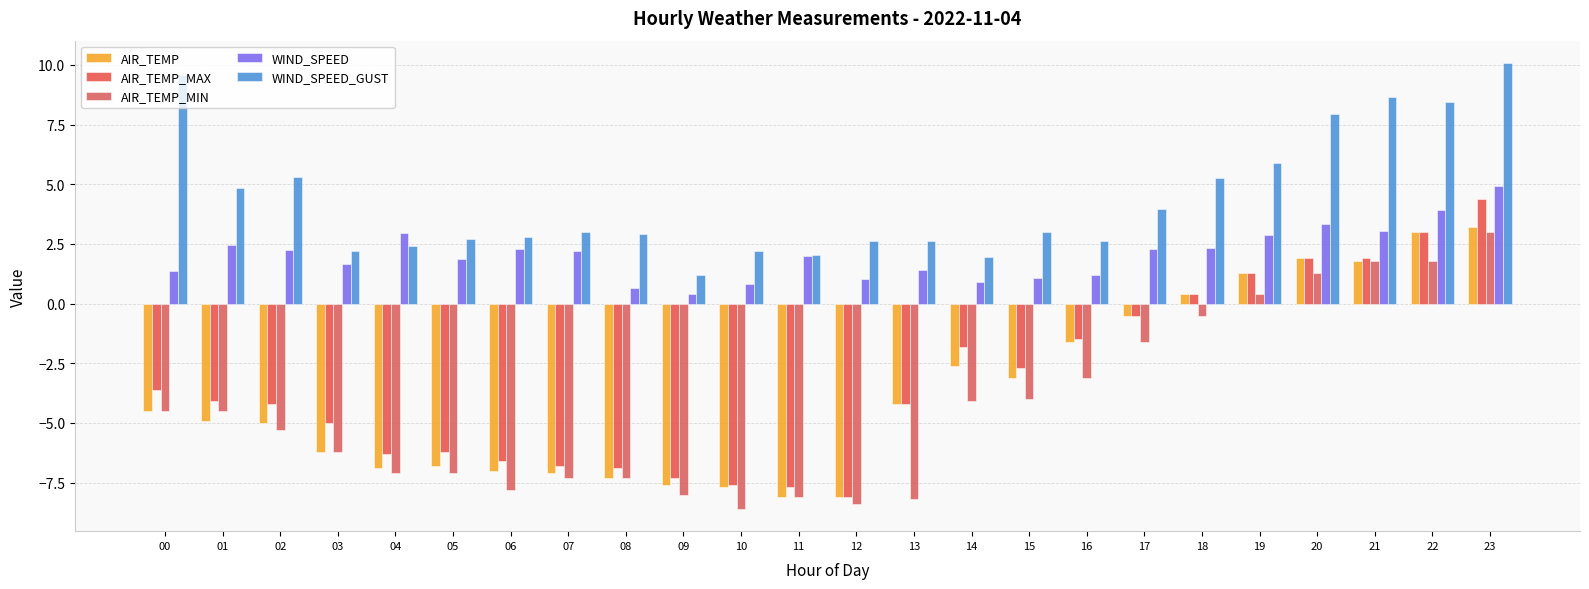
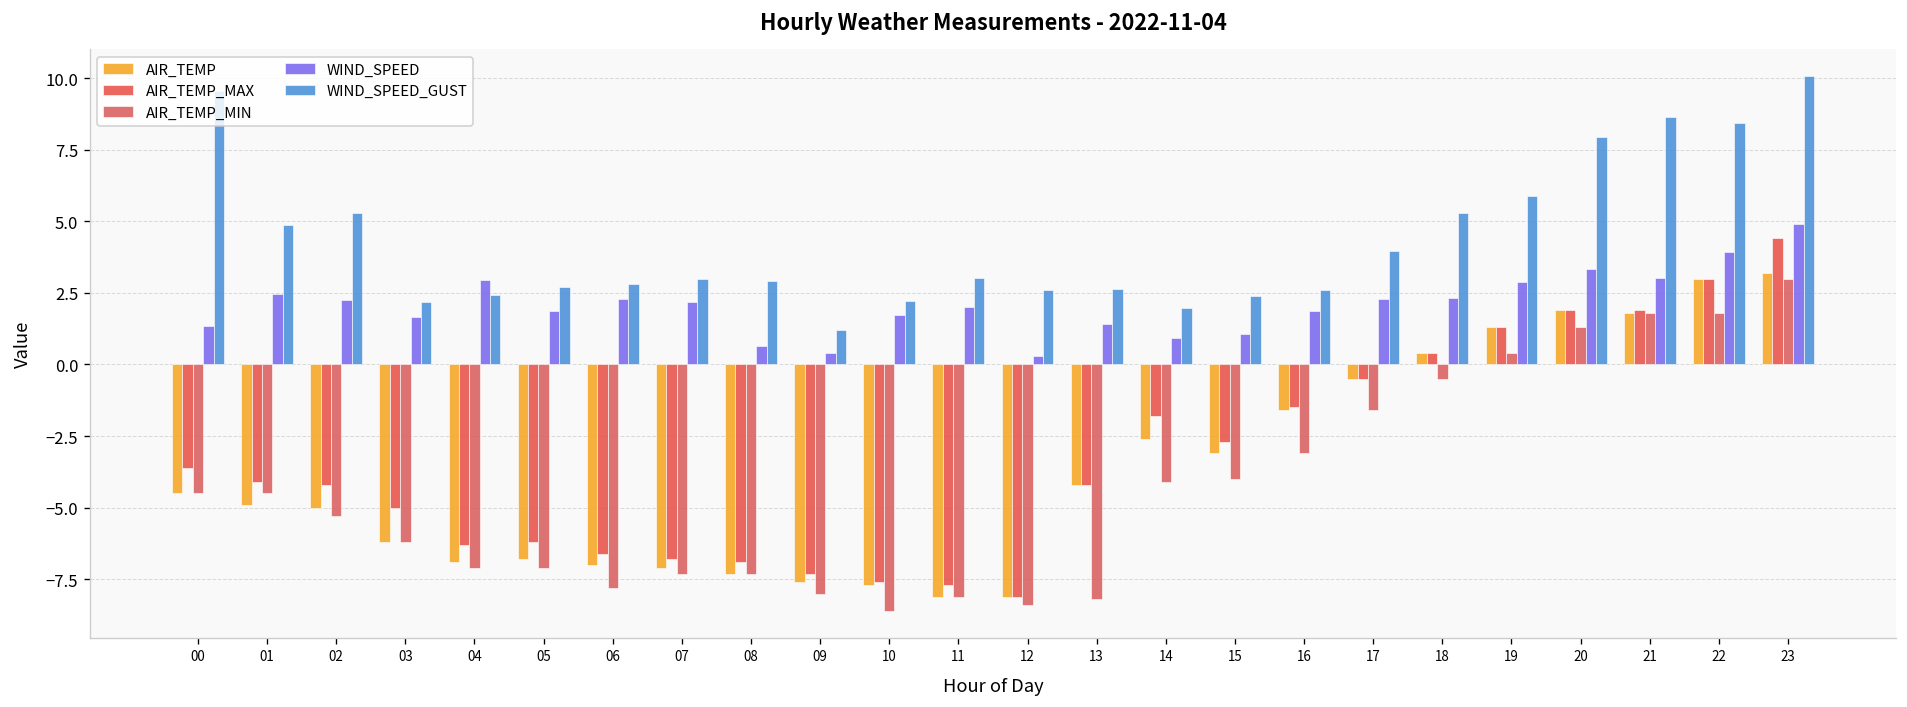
WIND_SPEED, 10: 0.8 -> 1.7
WIND_SPEED_GUST, 11: 2.1 -> 3.0
WIND_SPEED, 12: 1.0 -> 0.3
WIND_SPEED_GUST, 15: 3.0 -> 2.4
WIND_SPEED, 16: 1.2 -> 1.9
